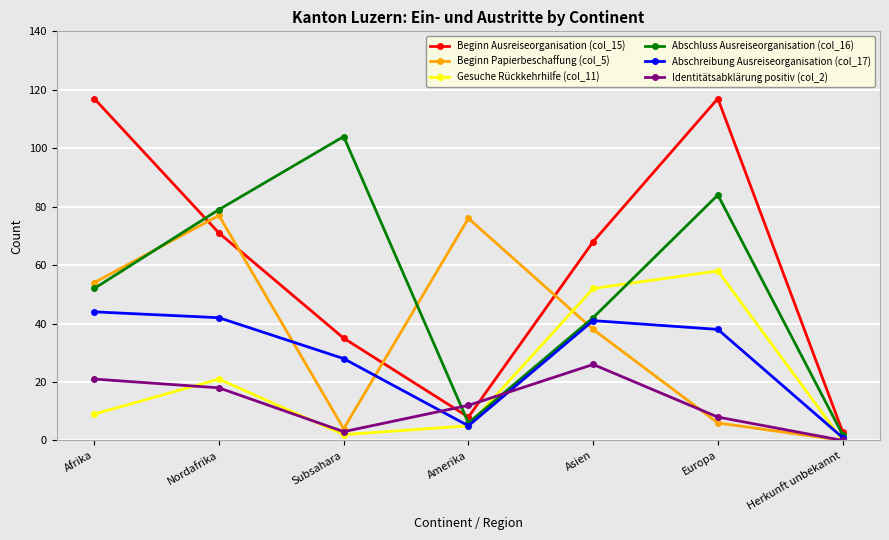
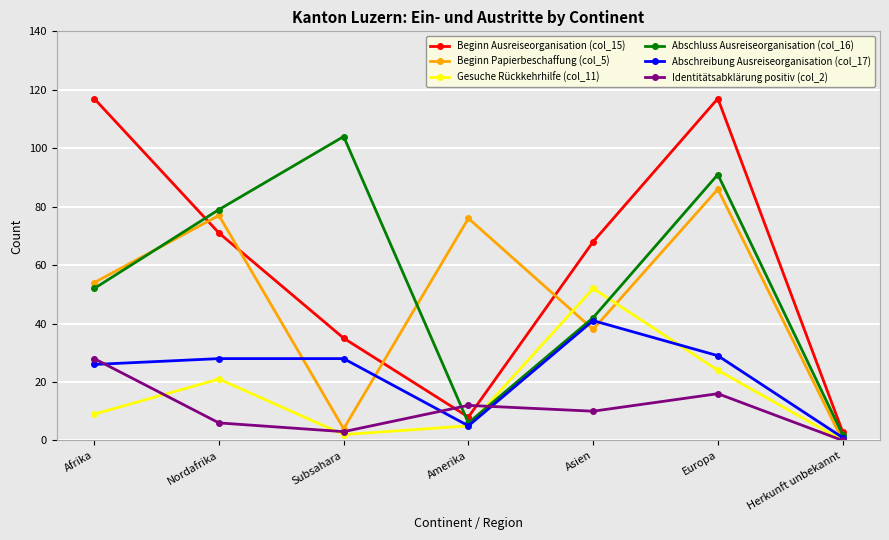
Abschreibung Ausreiseorganisation (col_17), Afrika: 44 -> 26
Identitätsabklärung positiv (col_2), Afrika: 21 -> 28
Abschreibung Ausreiseorganisation (col_17), Nordafrika: 42 -> 28
Identitätsabklärung positiv (col_2), Nordafrika: 18 -> 6
Identitätsabklärung positiv (col_2), Asien: 26 -> 10
Beginn Papierbeschaffung (col_5), Europa: 6 -> 86
Gesuche Rückkehrhilfe (col_11), Europa: 58 -> 24
Abschluss Ausreiseorganisation (col_16), Europa: 84 -> 91
Abschreibung Ausreiseorganisation (col_17), Europa: 38 -> 29
Identitätsabklärung positiv (col_2), Europa: 8 -> 16
